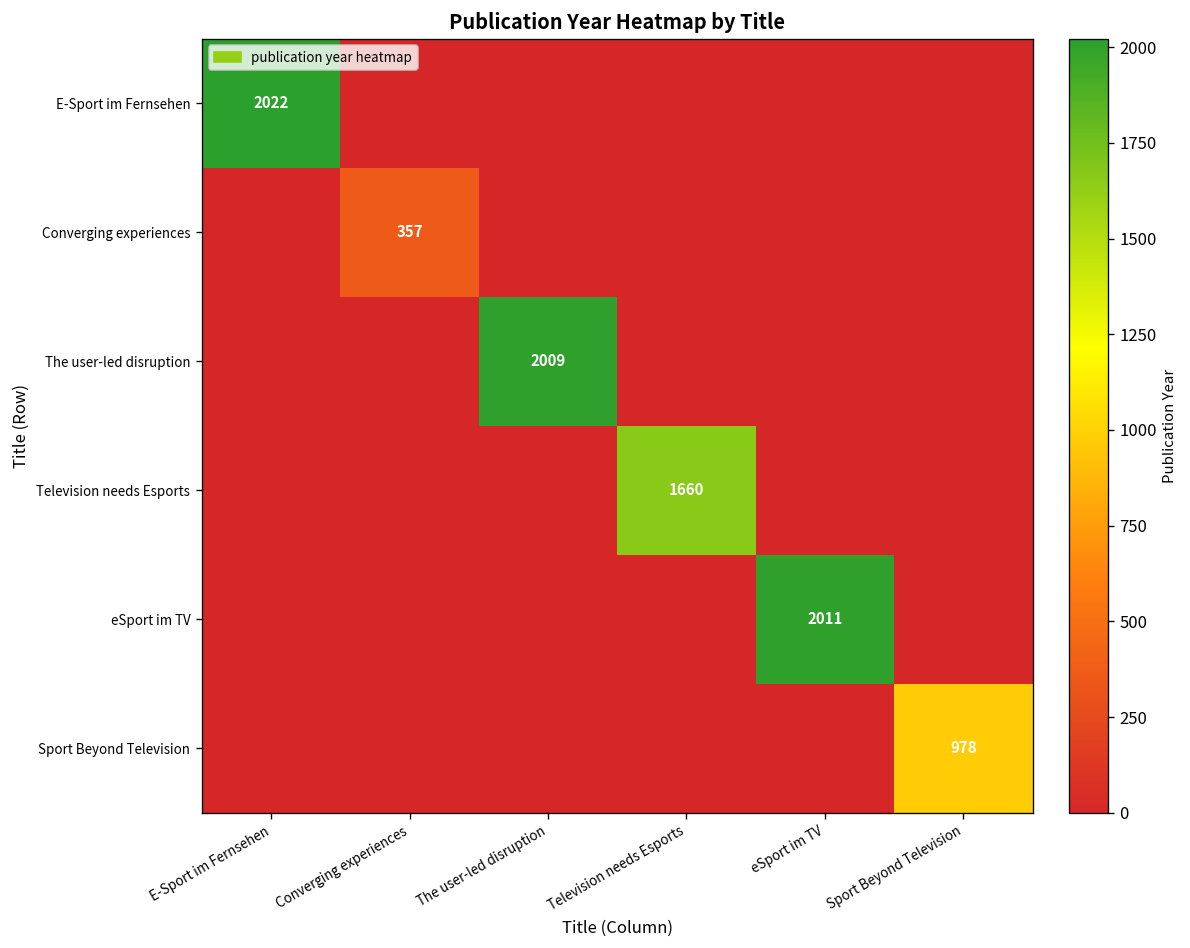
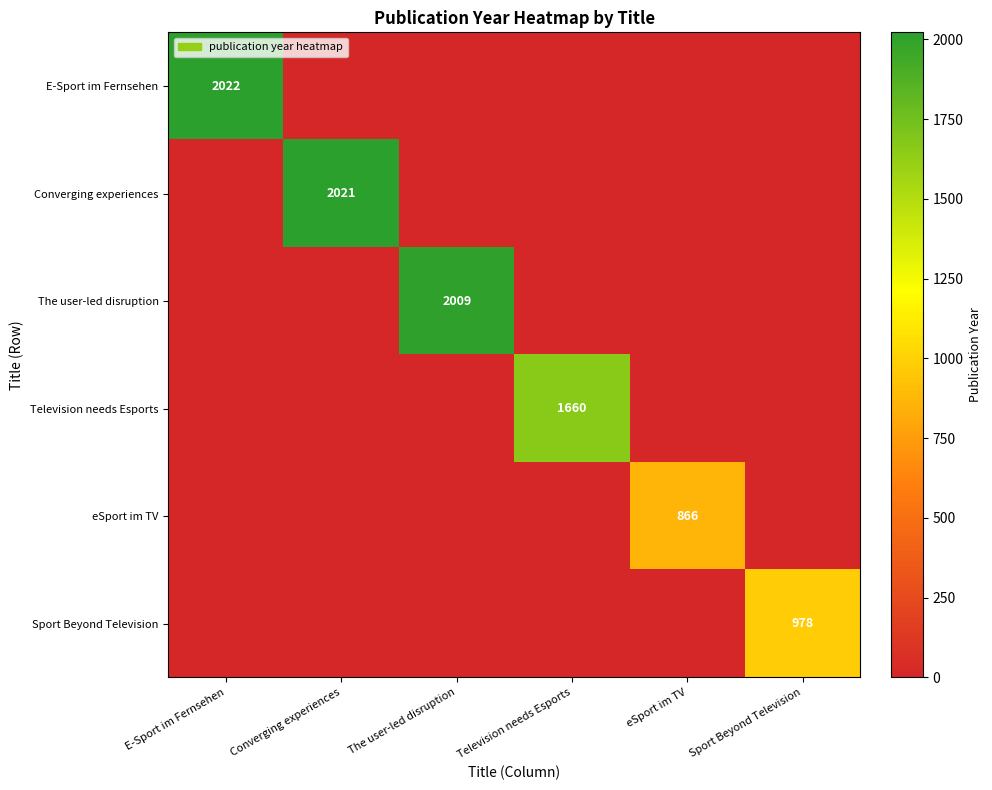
Converging experiences, Converging experiences: 357 -> 2021
eSport im TV, eSport im TV: 2011 -> 866
